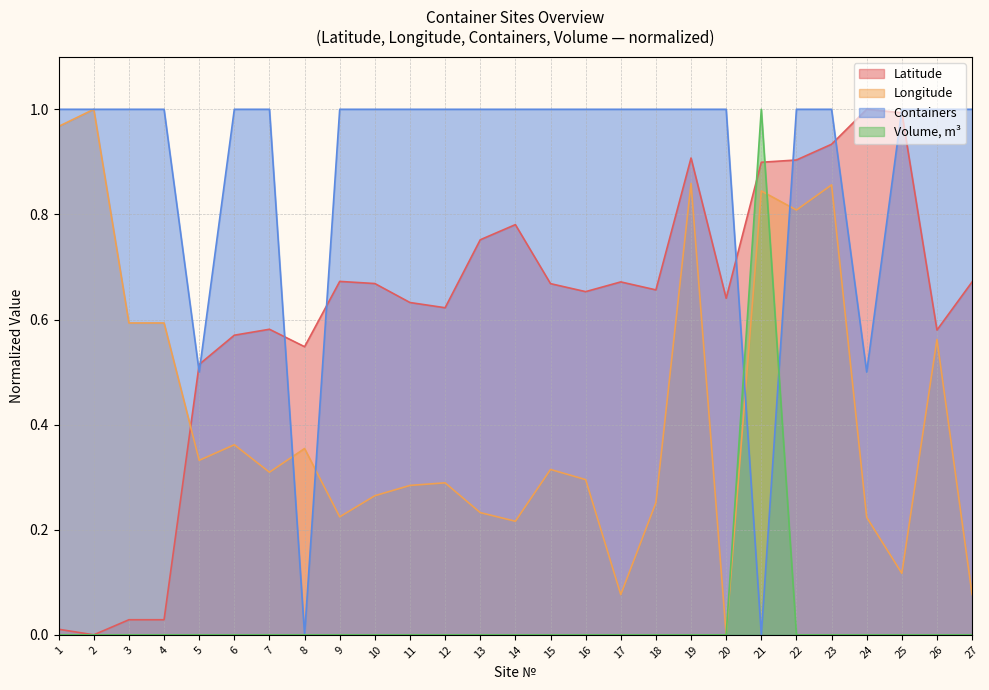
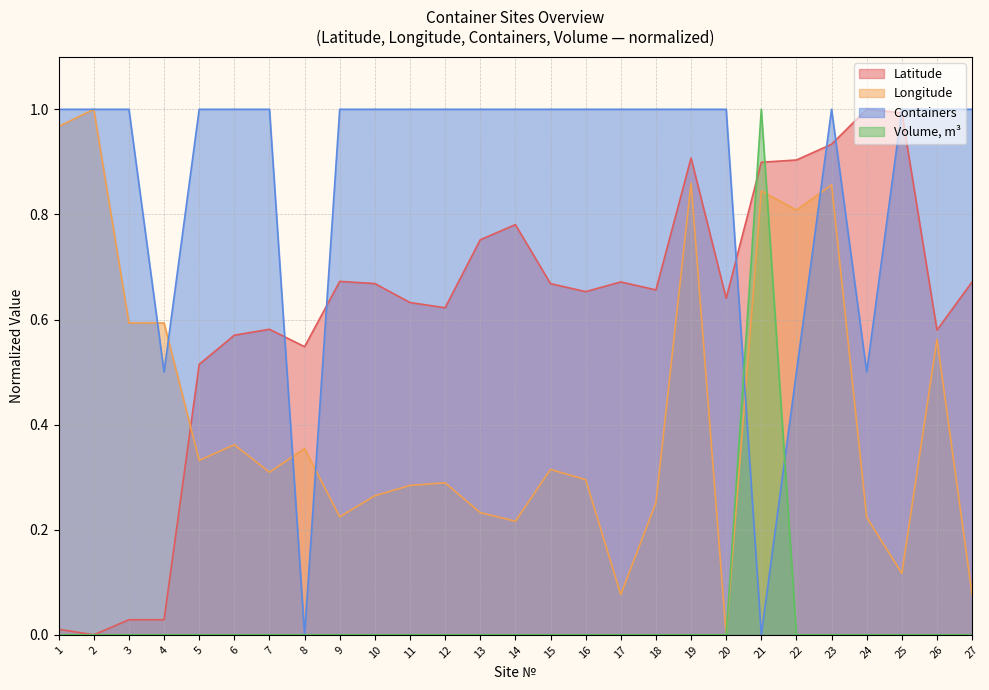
Containers, 4: 1.00 -> 0.50
Containers, 5: 0.50 -> 1.00
Containers, 22: 1.00 -> 0.50
